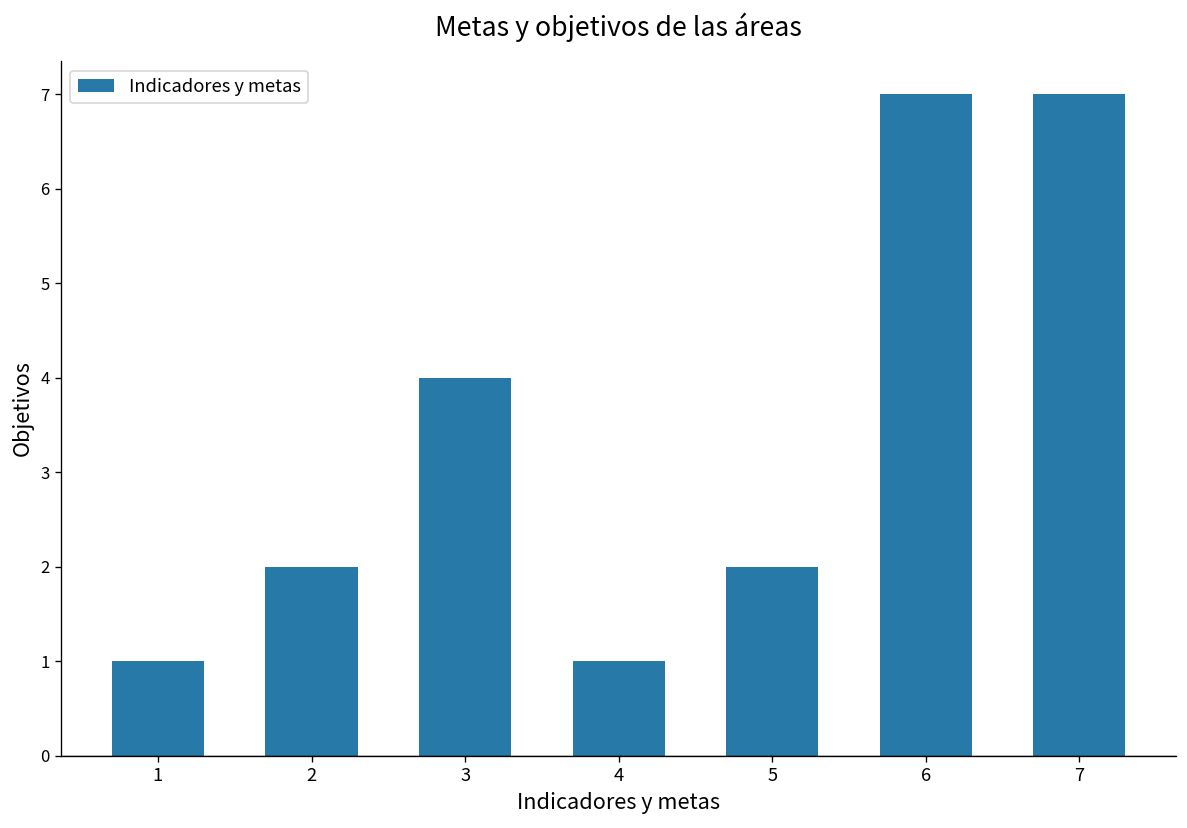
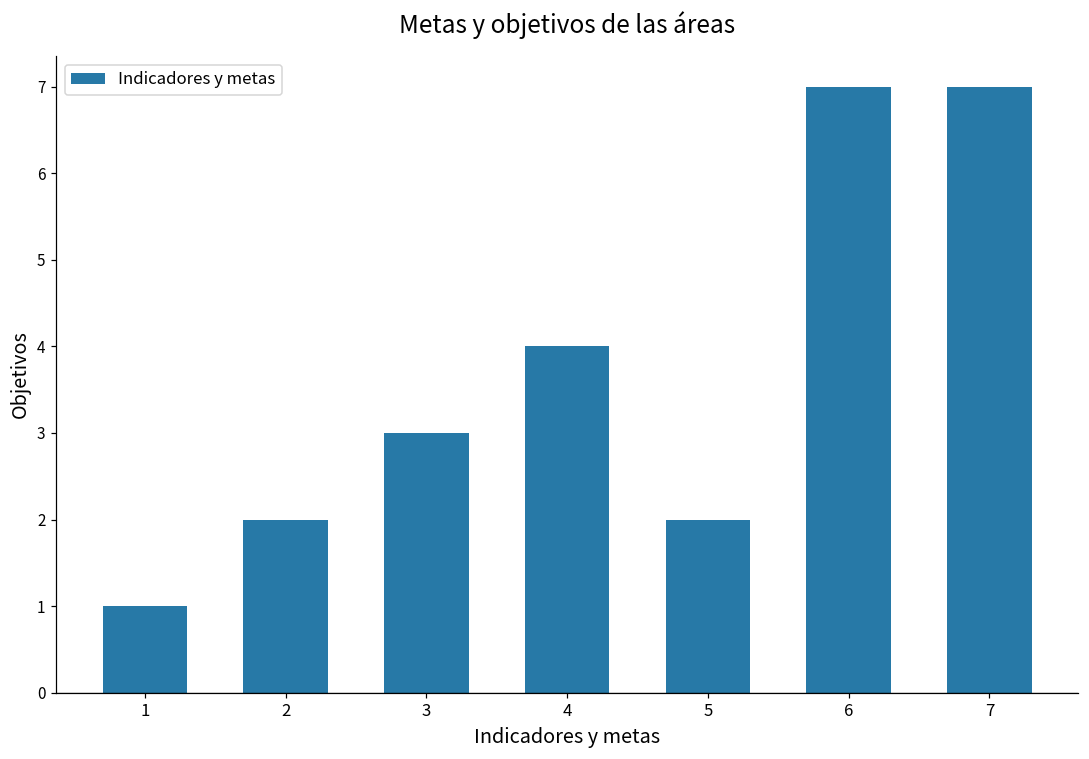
3: 4 -> 3
4: 1 -> 4
